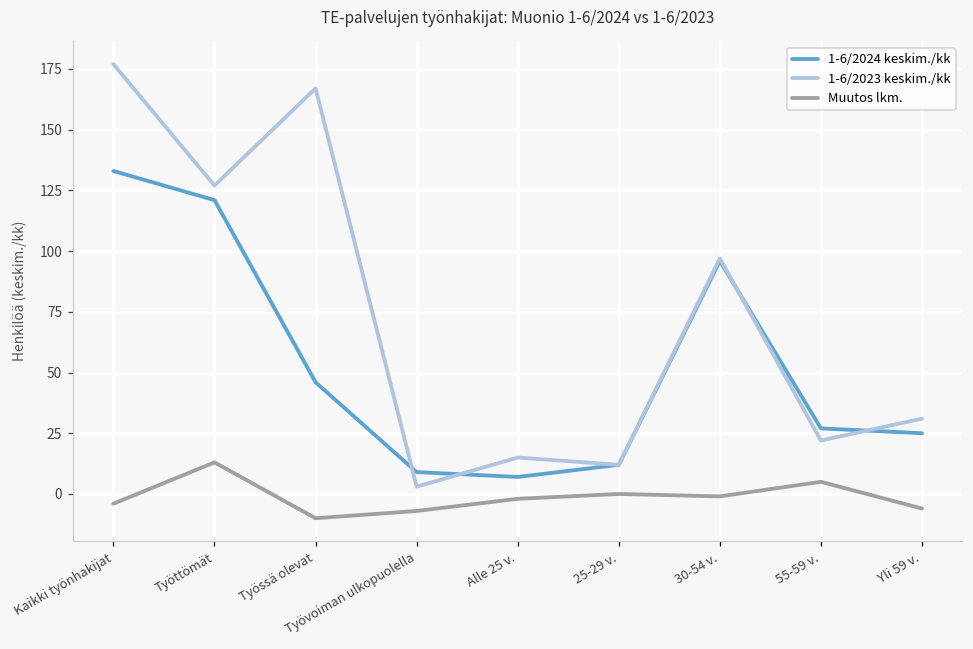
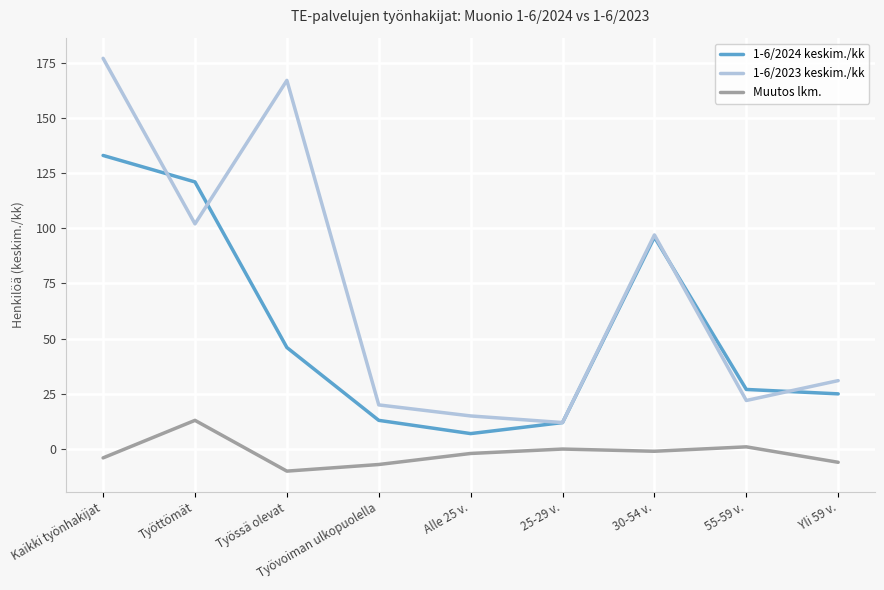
1-6/2023 keskim./kk, Työttömät: 127 -> 102
1-6/2024 keskim./kk, Työvoiman ulkopuolella: 9 -> 13
1-6/2023 keskim./kk, Työvoiman ulkopuolella: 3 -> 20
Muutos lkm., 55-59 v.: 5 -> 1
